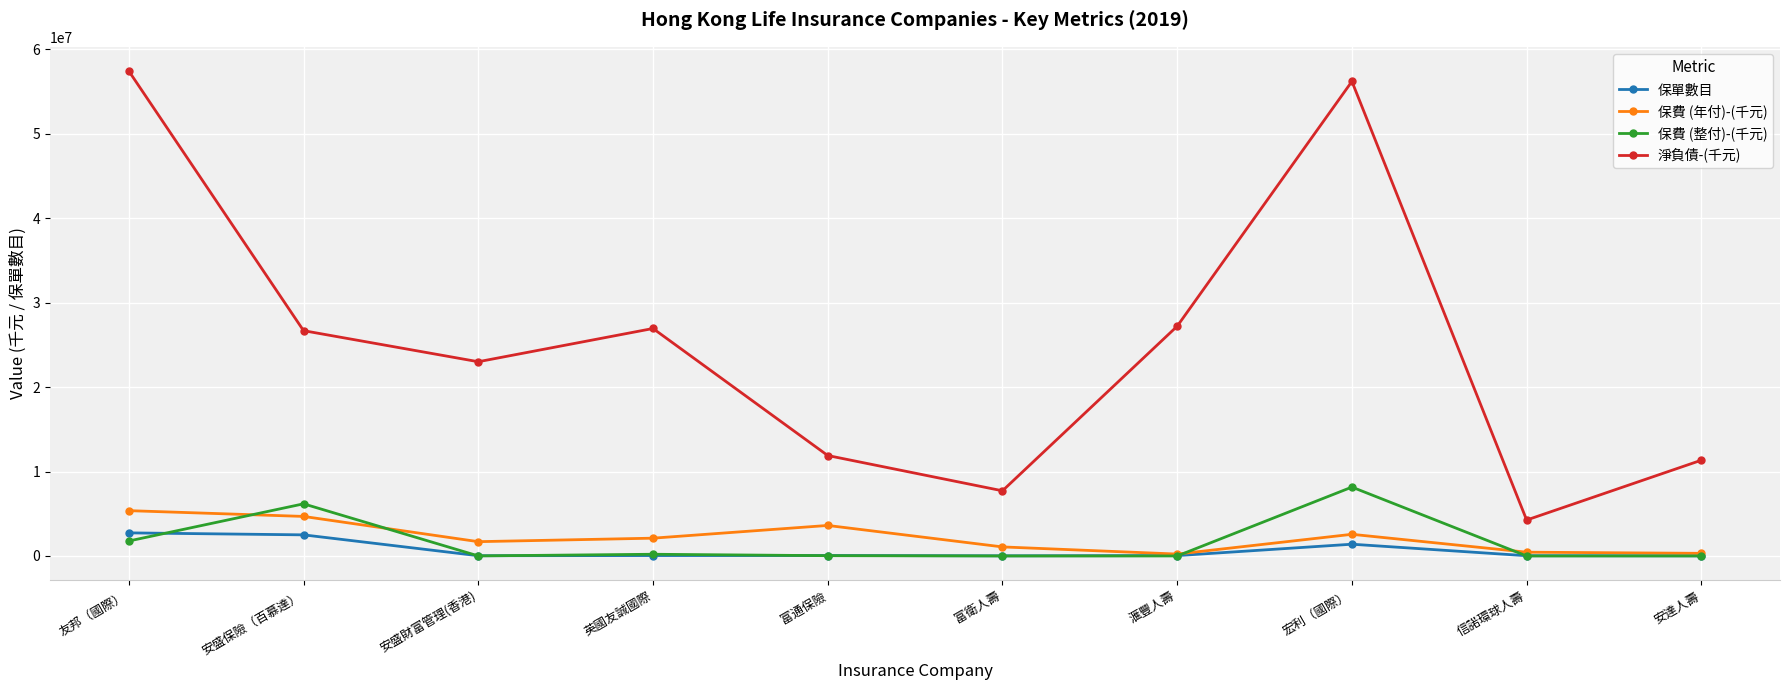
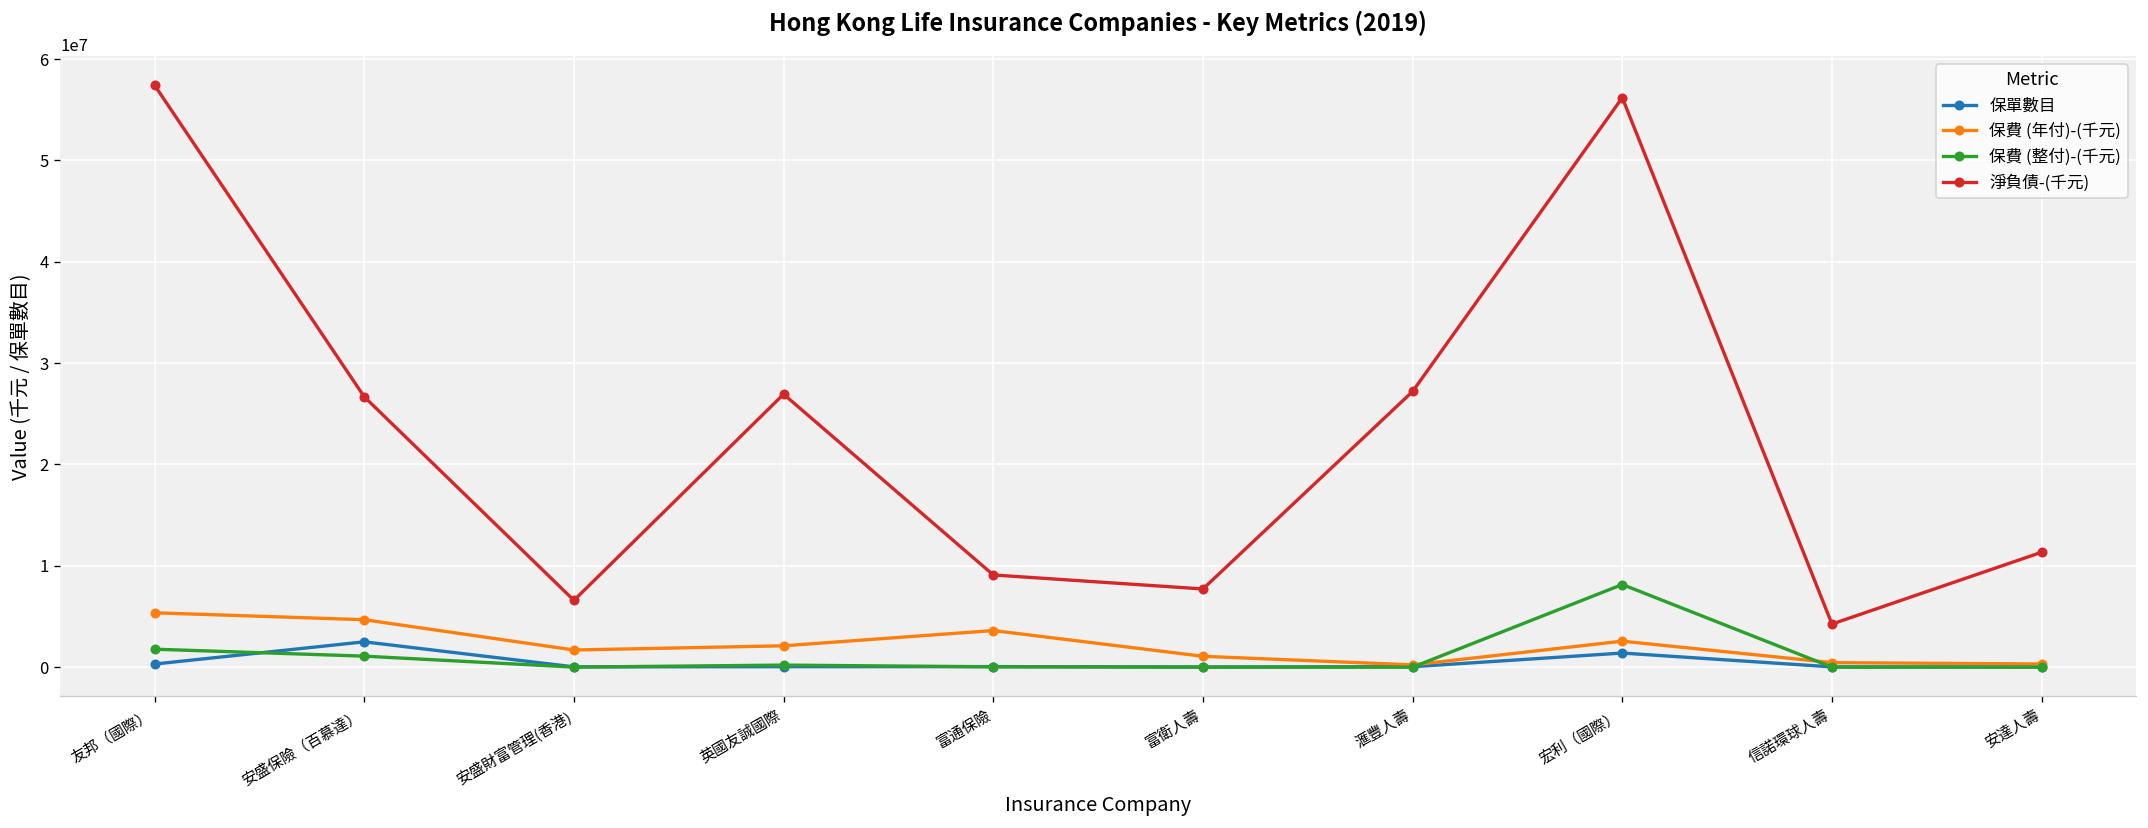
保單數目, 友邦（國際）: 3000000 -> 0
保費 (整付)-(千元), 安盛保險（百慕達）: 6000000 -> 1000000
淨負債-(千元), 安盛財富管理(香港): 23000000 -> 7000000
淨負債-(千元), 富通保險: 12000000 -> 9000000
